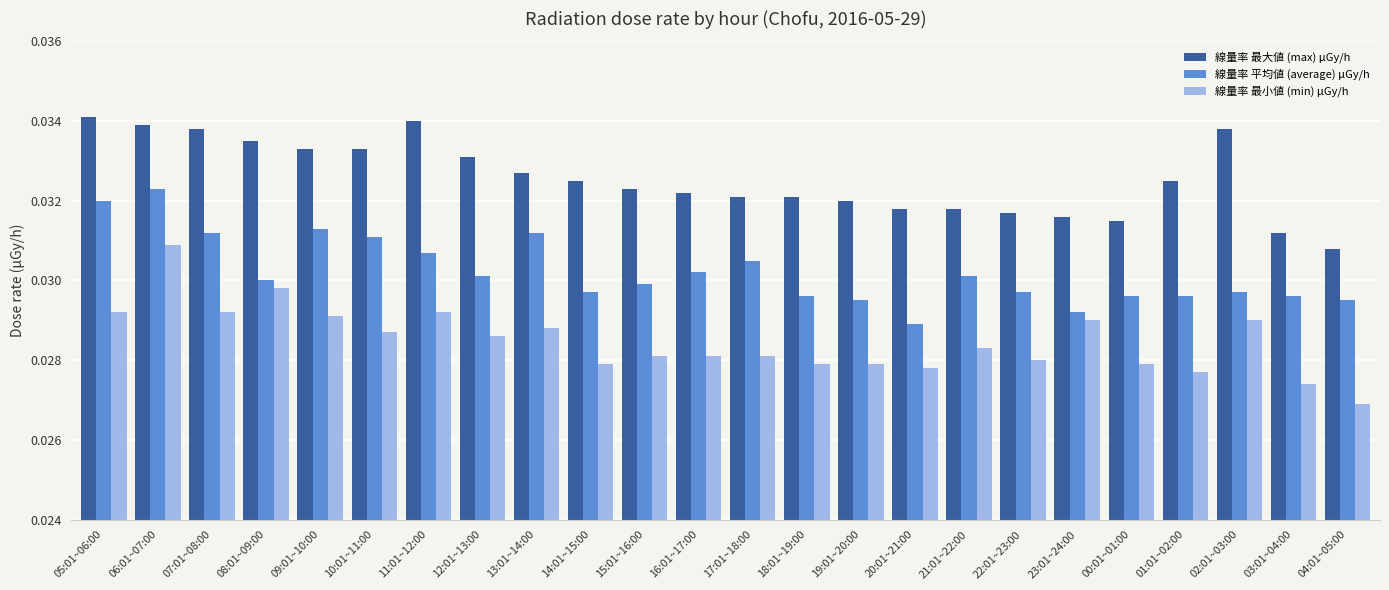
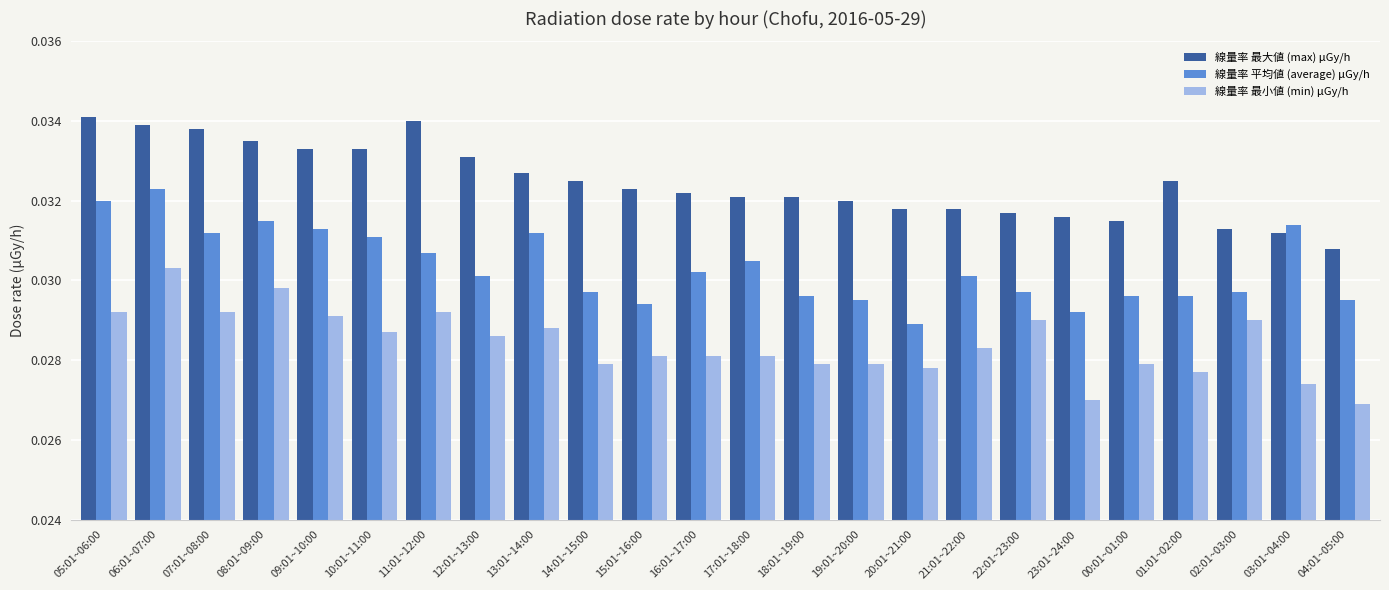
線量率 最小値 (min) μGy/h, 06:01~07:00: 0.0309 -> 0.0303
線量率 平均値 (average) μGy/h, 08:01~09:00: 0.0300 -> 0.0315
線量率 平均値 (average) μGy/h, 15:01~16:00: 0.0299 -> 0.0294
線量率 最小値 (min) μGy/h, 22:01~23:00: 0.028 -> 0.029
線量率 最小値 (min) μGy/h, 23:01~24:00: 0.029 -> 0.027
線量率 最大値 (max) μGy/h, 02:01~03:00: 0.0338 -> 0.0313
線量率 平均値 (average) μGy/h, 03:01~04:00: 0.0296 -> 0.0314
